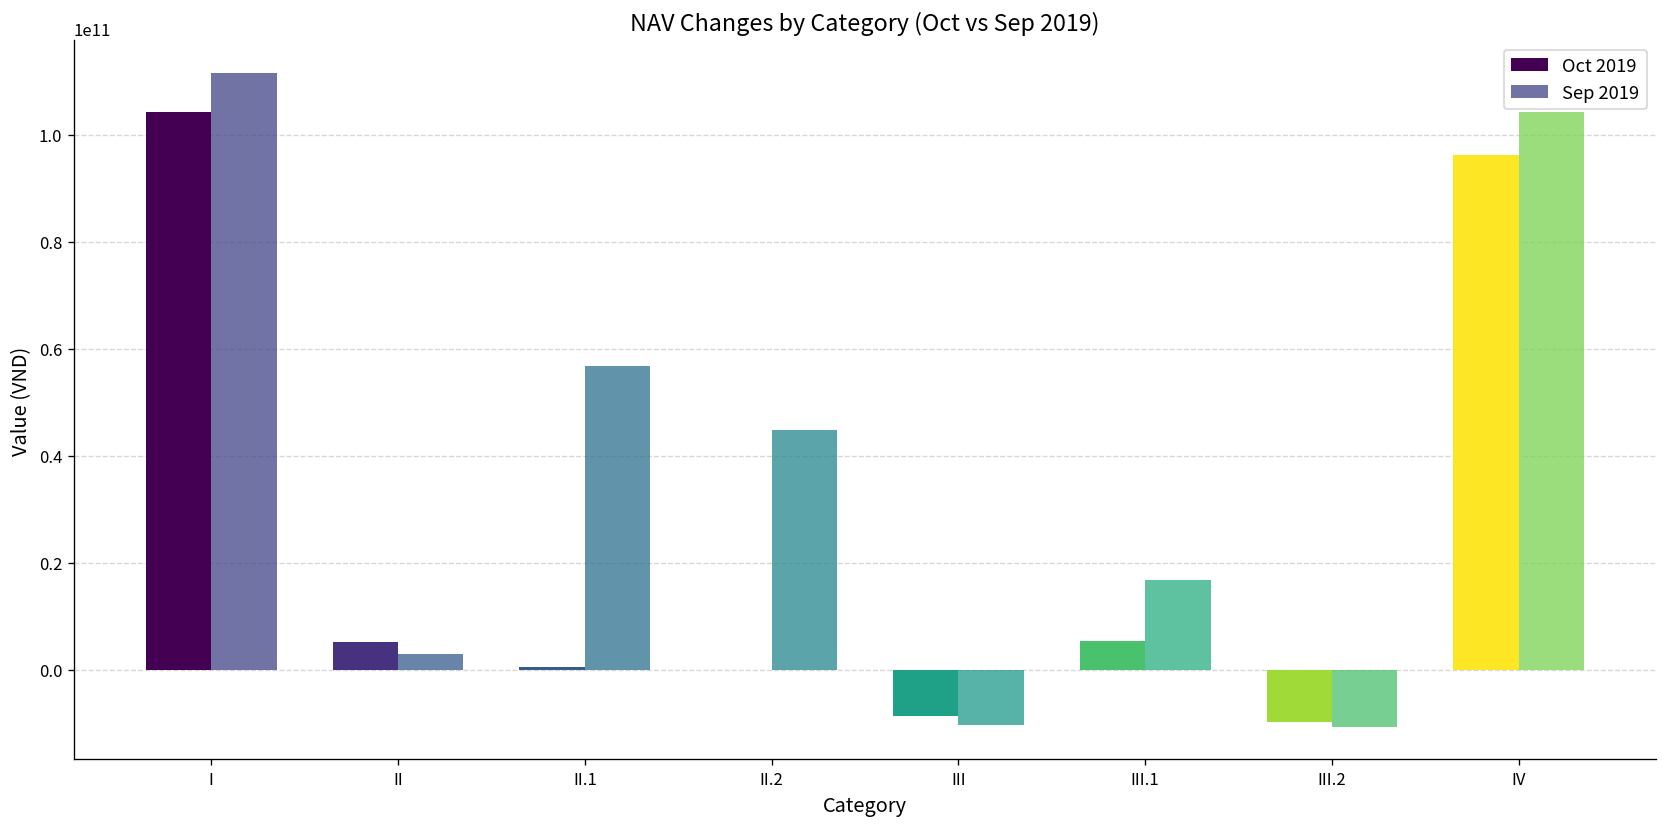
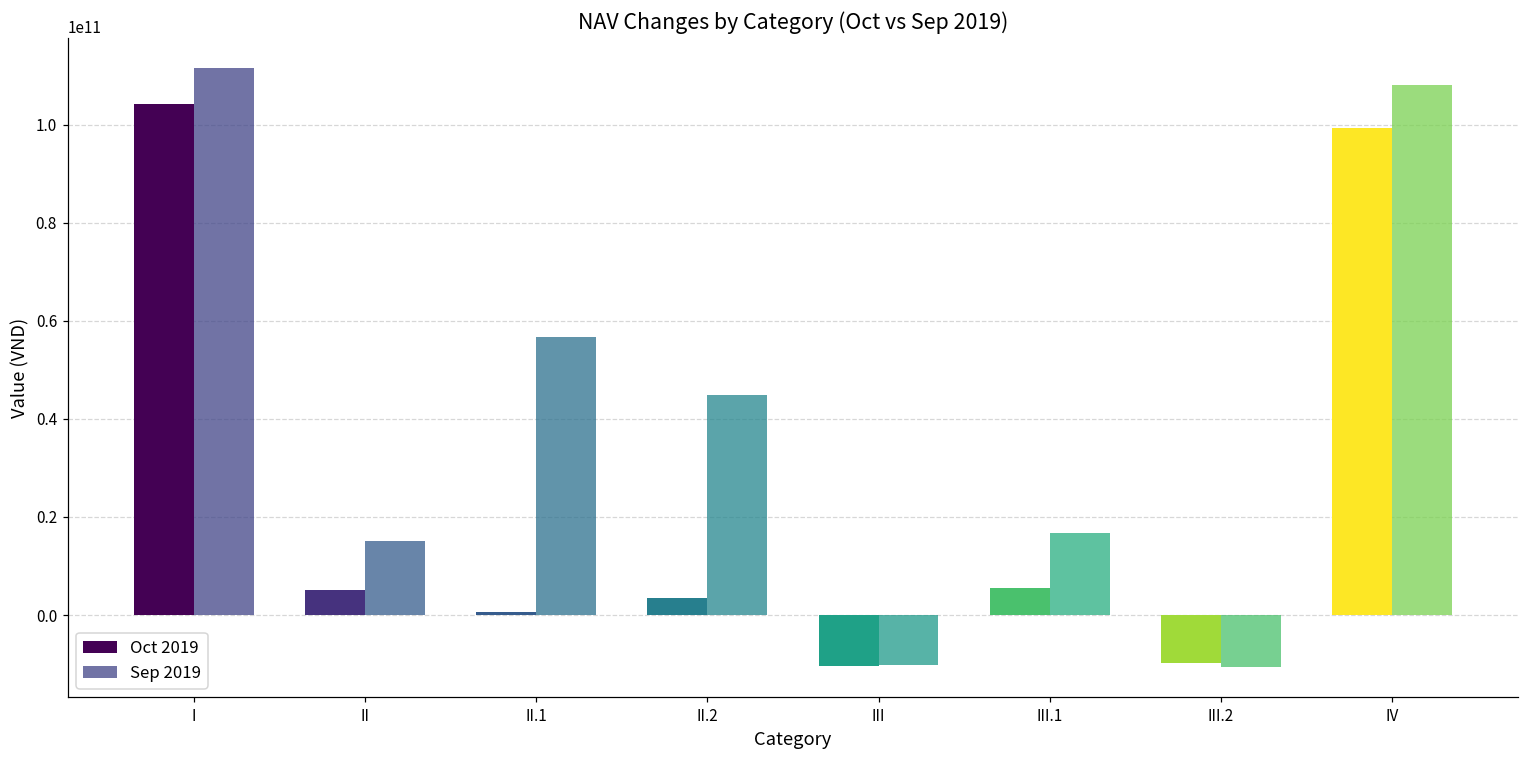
Sep 2019, II: 3000000000 -> 15000000000
Oct 2019, II.2: 0 -> 3000000000
Oct 2019, III: -9000000000 -> -10000000000
Oct 2019, IV: 96000000000 -> 99000000000
Sep 2019, IV: 104000000000 -> 108000000000
